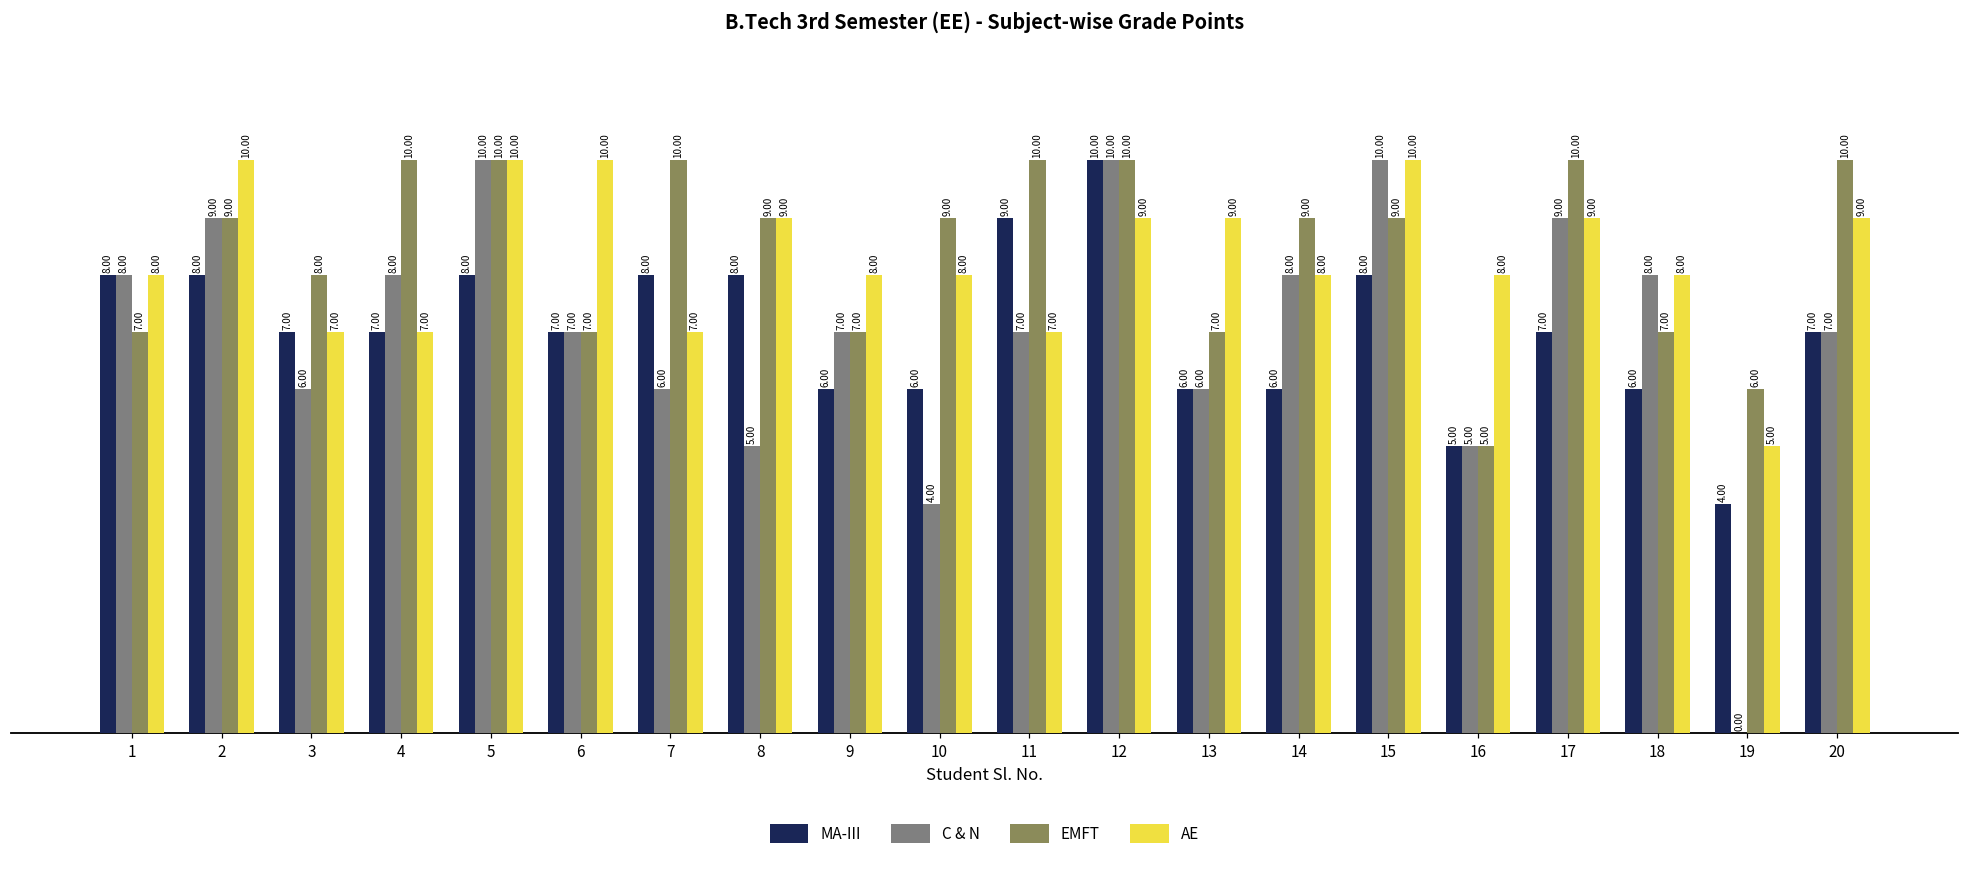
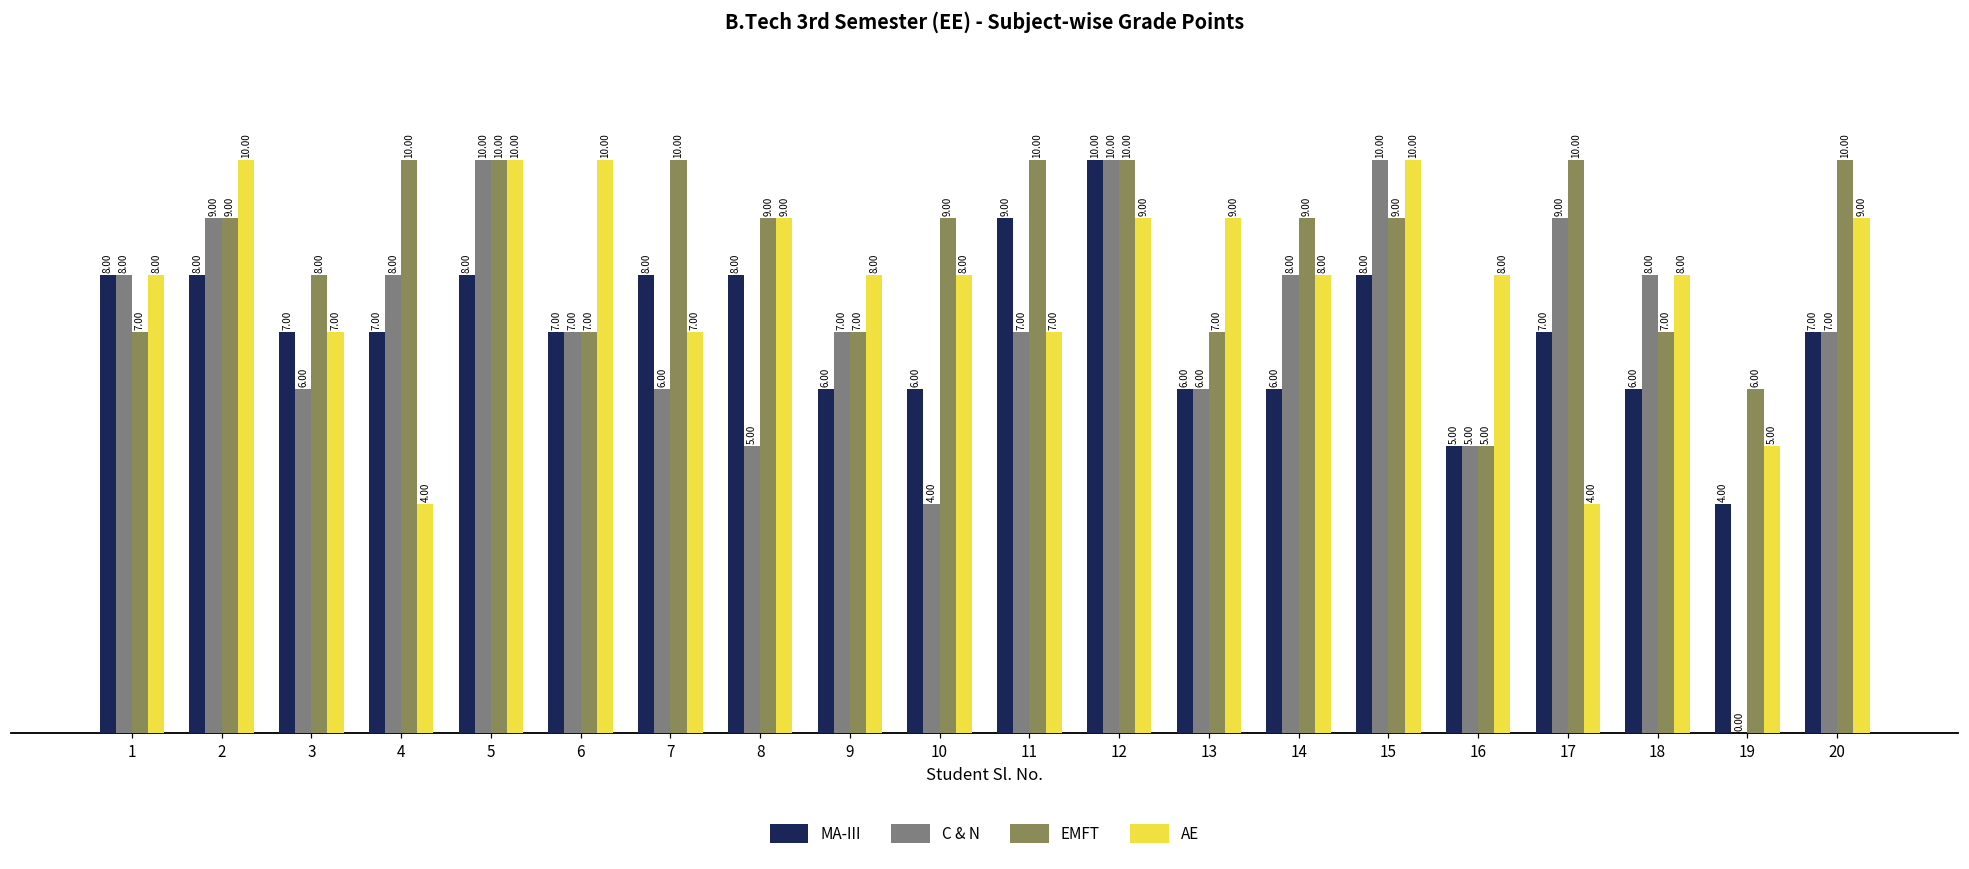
AE, 4: 7.00 -> 4.00
AE, 17: 9.00 -> 4.00
